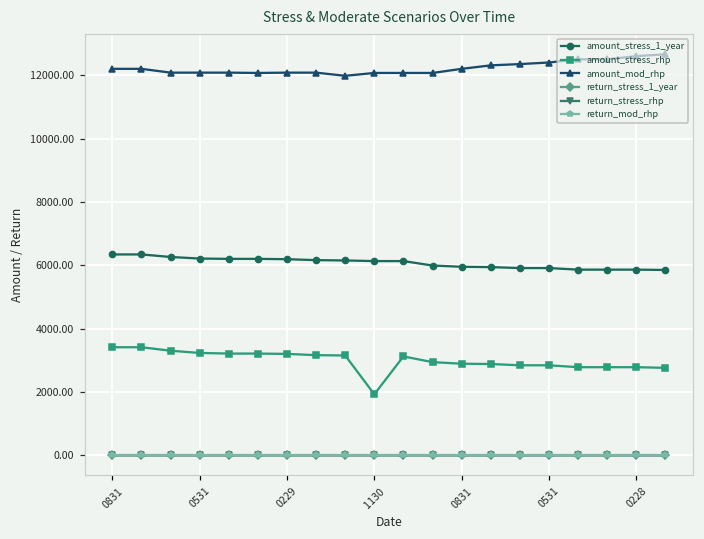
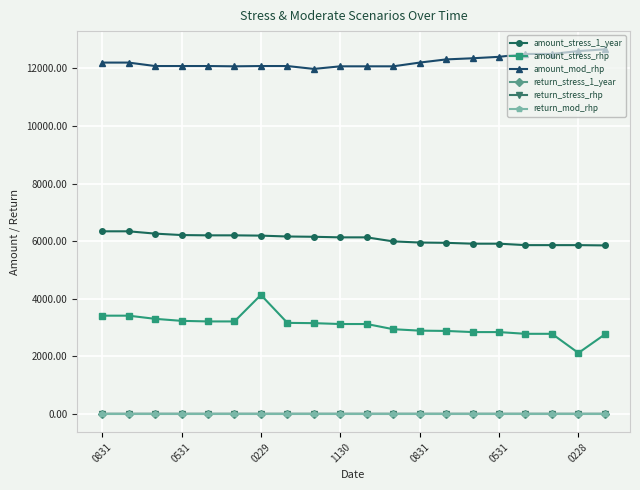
amount_stress_rhp, 0229: 3200 -> 4100
amount_stress_rhp, 1130: 1900 -> 3100
amount_stress_rhp, 0228: 2800 -> 2100
